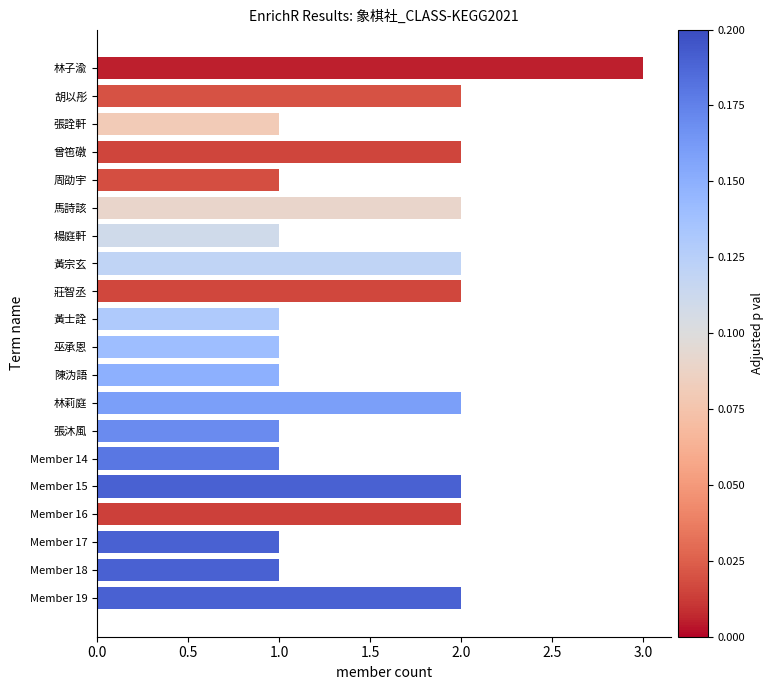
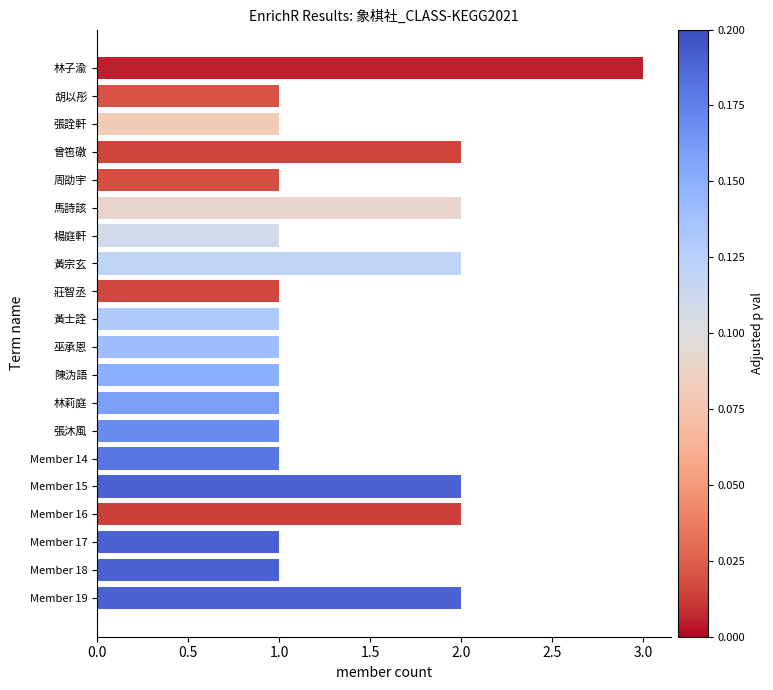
胡以彤: 2 -> 1
莊智丞: 2 -> 1
林莉庭: 2 -> 1
